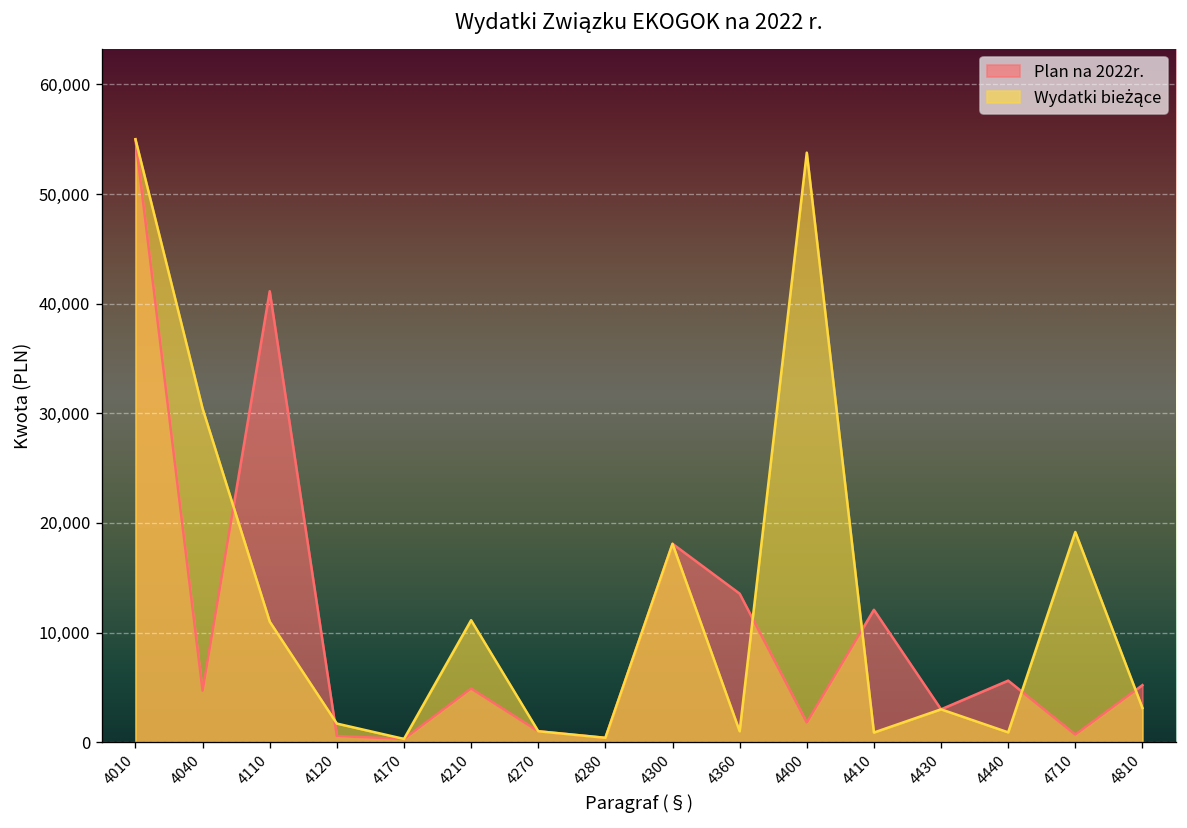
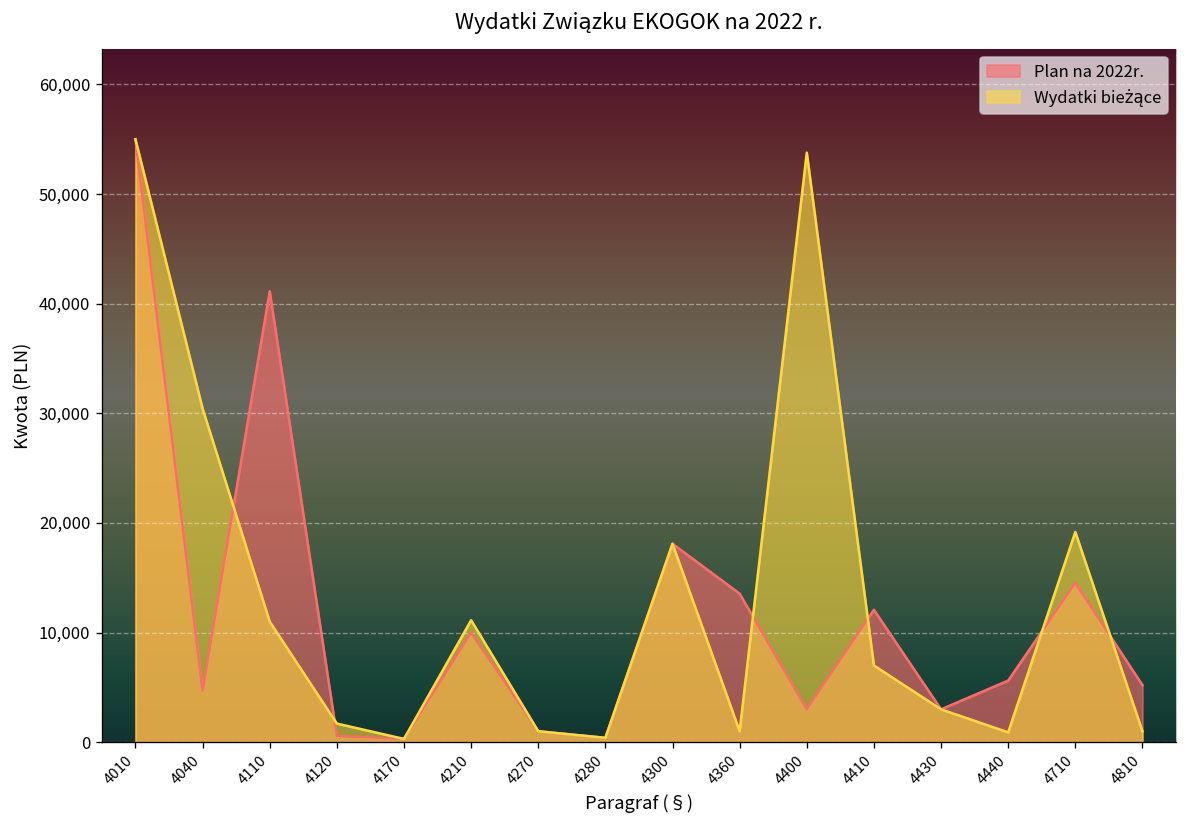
Plan na 2022r., 4210: 5,000 -> 10,000
Plan na 2022r., 4400: 2,000 -> 3,000
Wydatki bieżące, 4410: 1,000 -> 7,000
Plan na 2022r., 4710: 1,000 -> 15,000
Wydatki bieżące, 4810: 3,000 -> 1,000
